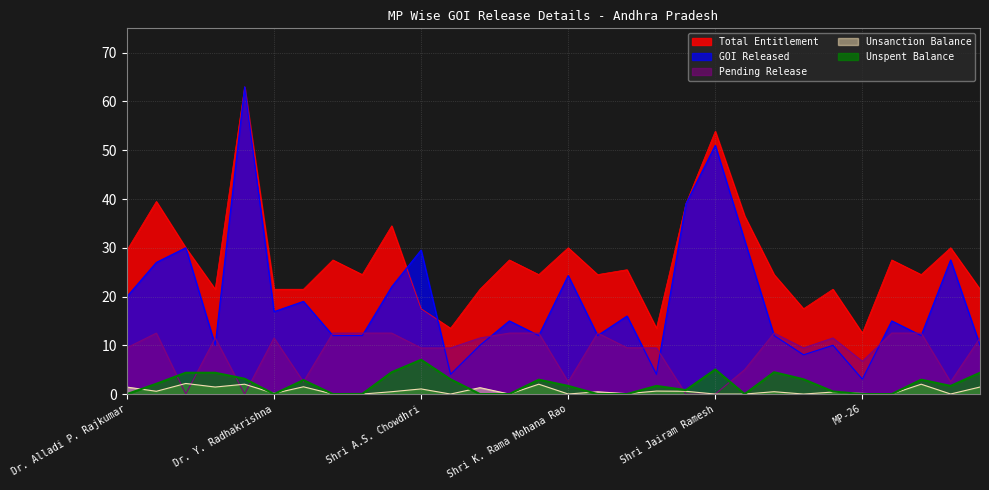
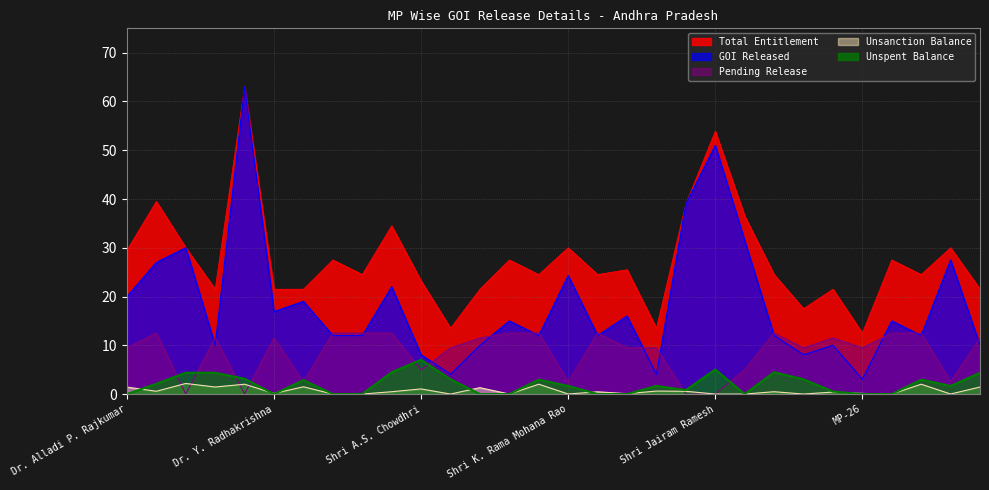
Total Entitlement, Shri A.S. Chowdhri: 18 -> 23
GOI Released, Shri A.S. Chowdhri: 30 -> 8
Pending Release, Shri A.S. Chowdhri: 9 -> 5
Pending Release, MP-26: 7 -> 9
